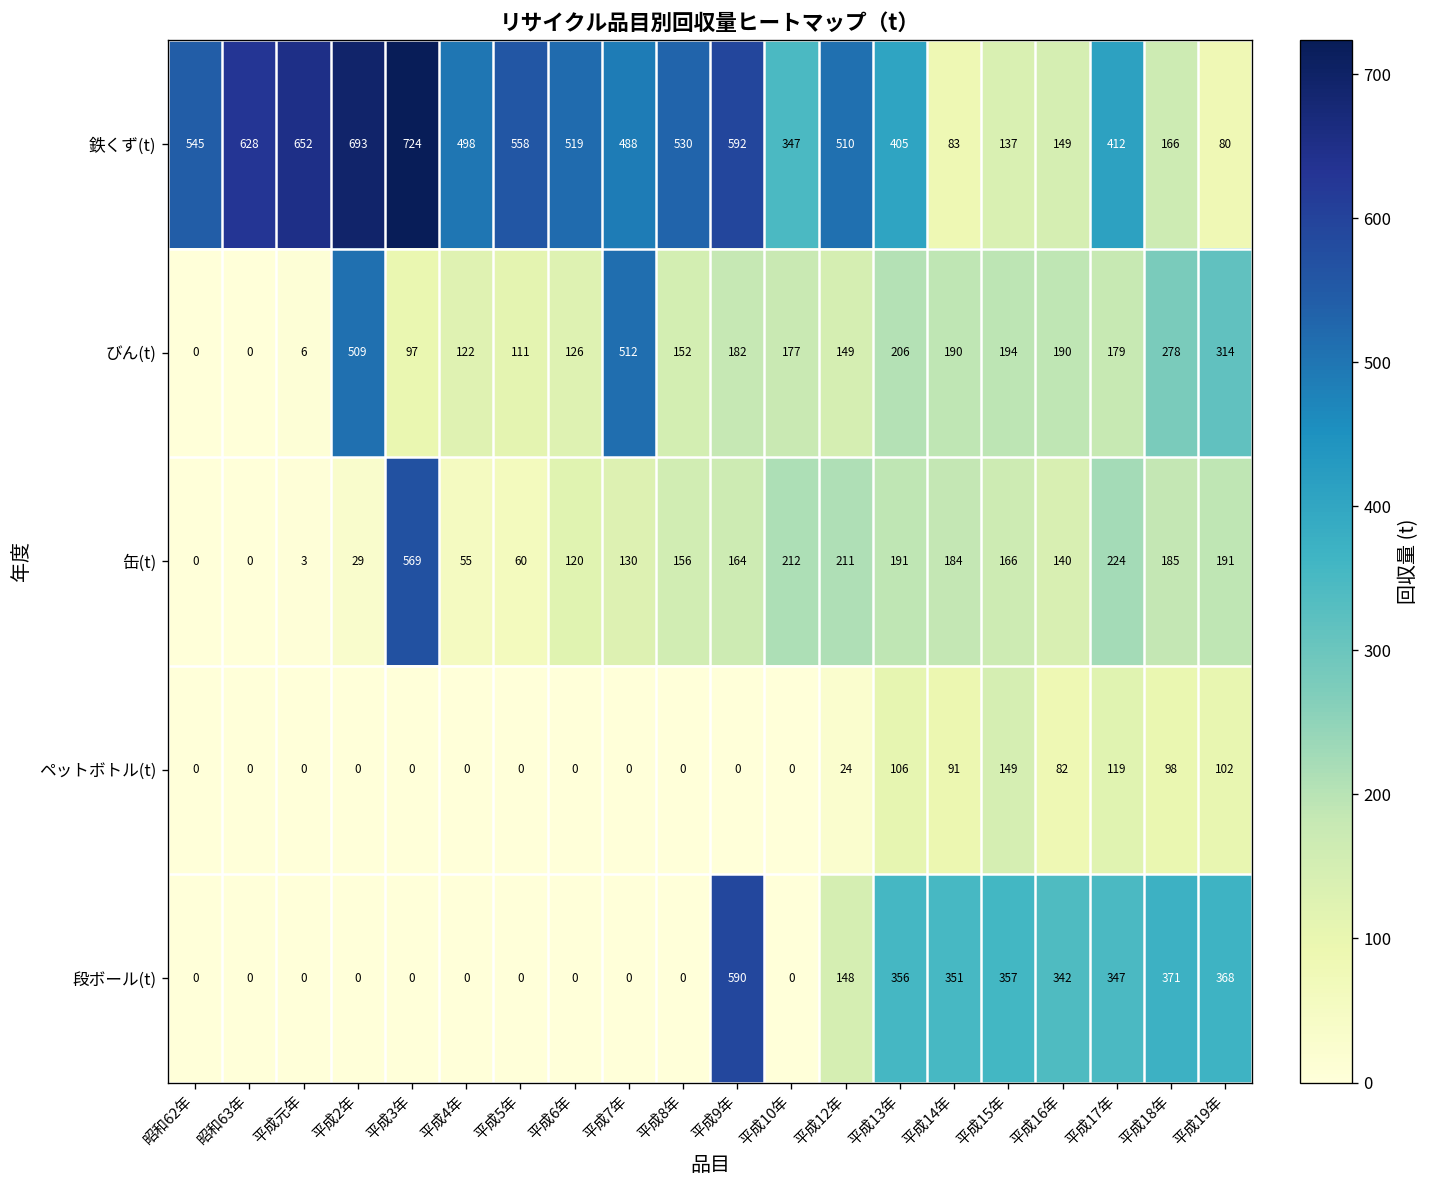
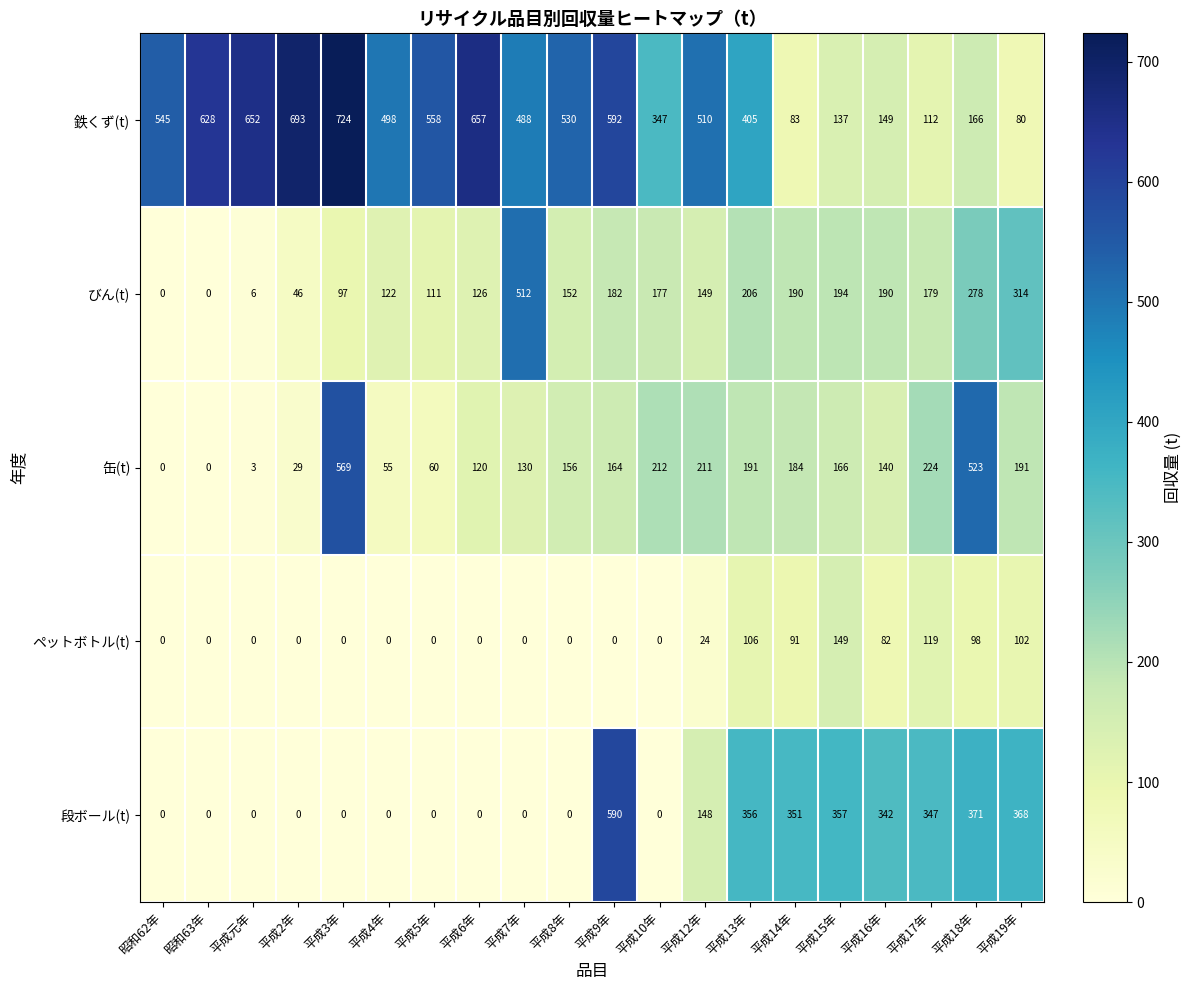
鉄くず(t), 平成6年: 519 -> 657
鉄くず(t), 平成17年: 412 -> 112
びん(t), 平成2年: 509 -> 46
缶(t), 平成18年: 185 -> 523
